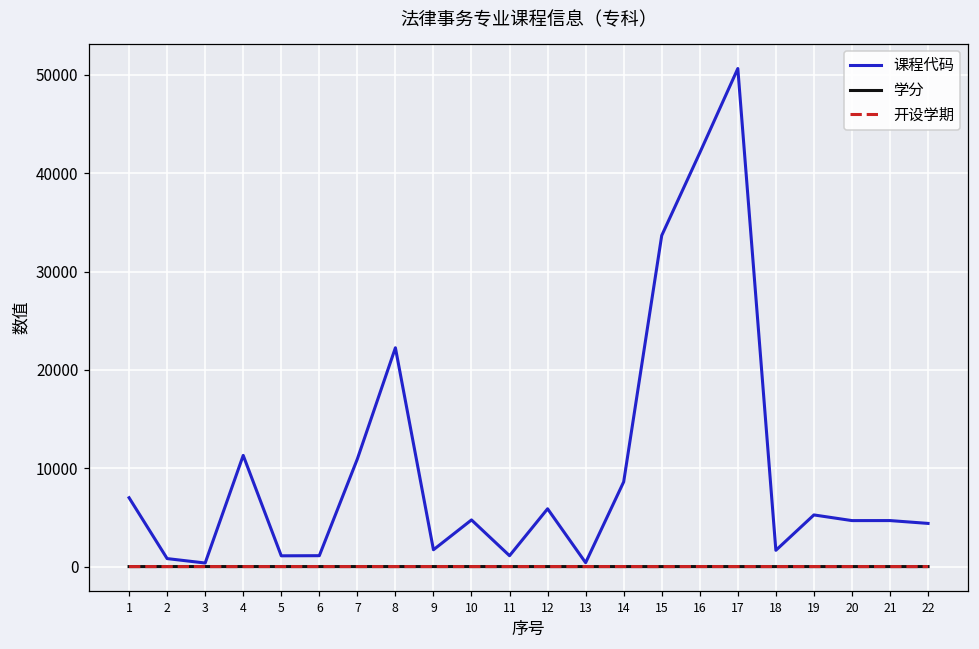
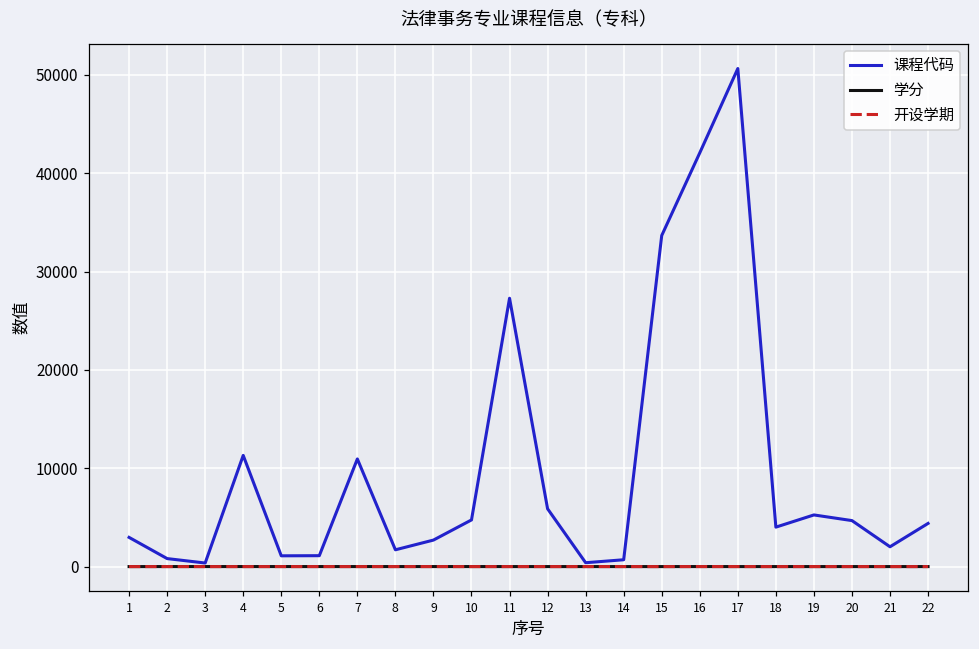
课程代码, 1: 7000 -> 3000
课程代码, 8: 22000 -> 2000
课程代码, 9: 2000 -> 3000
课程代码, 11: 1000 -> 27000
课程代码, 14: 9000 -> 1000
课程代码, 18: 2000 -> 4000
课程代码, 21: 5000 -> 2000
